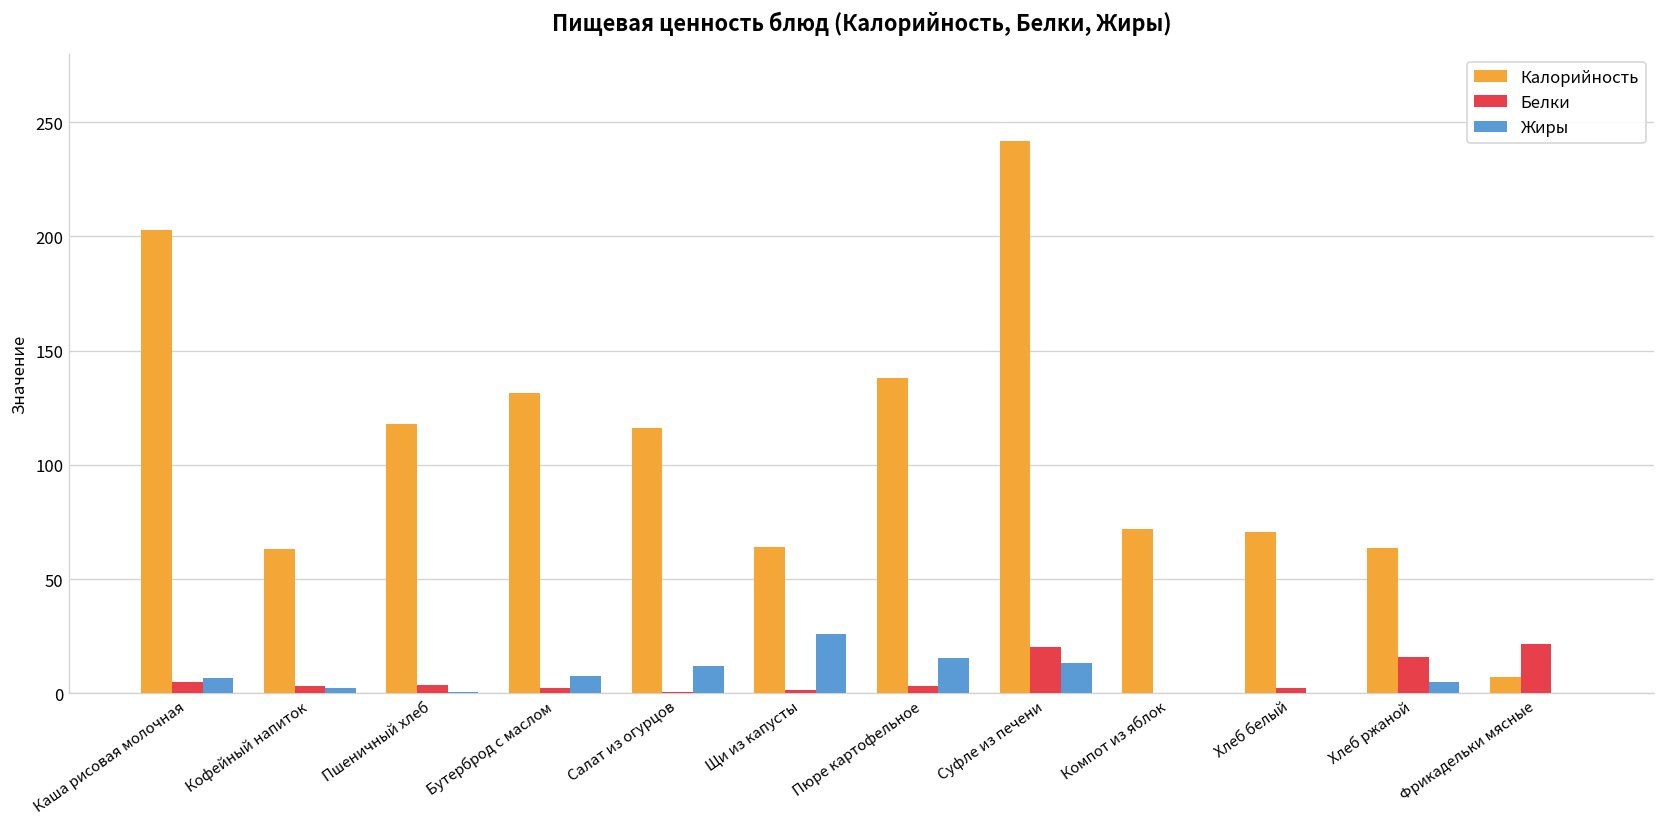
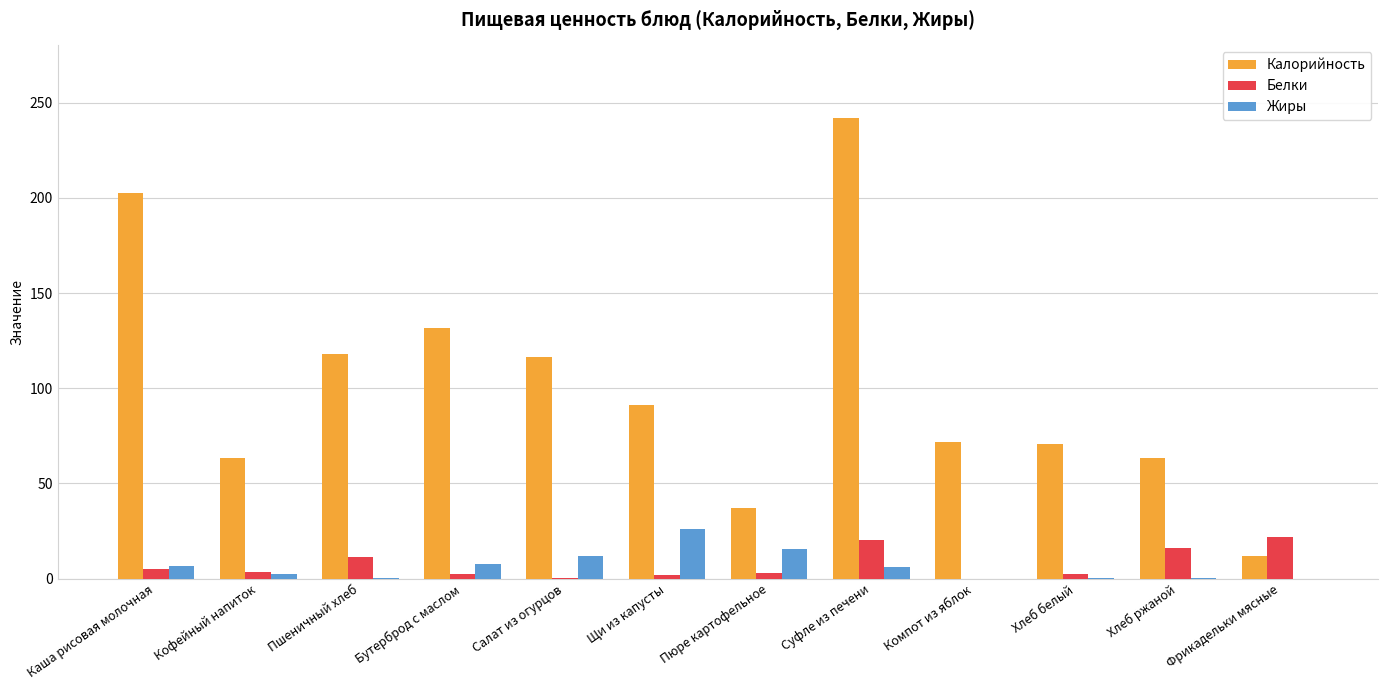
Белки, Пшеничный хлеб: 4 -> 11
Калорийность, Щи из капусты: 64 -> 91
Калорийность, Пюре картофельное: 138 -> 37
Жиры, Суфле из печени: 13 -> 6
Жиры, Хлеб ржаной: 5 -> 0
Калорийность, Фрикадельки мясные: 7 -> 12
